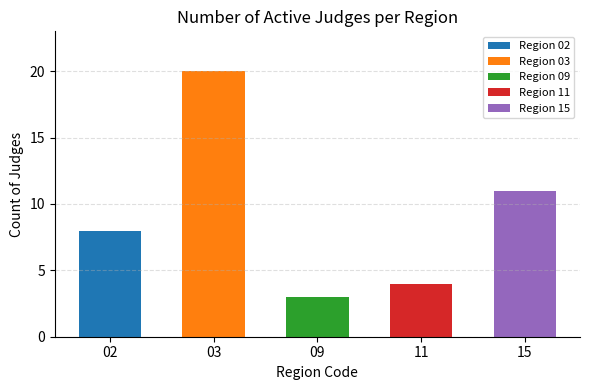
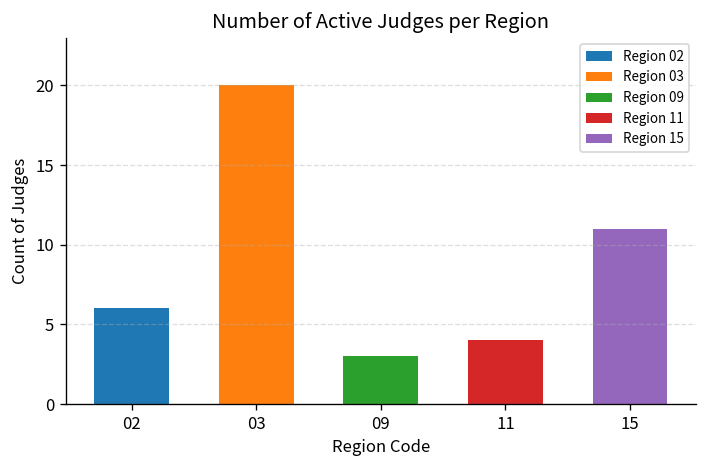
02: 8 -> 6
